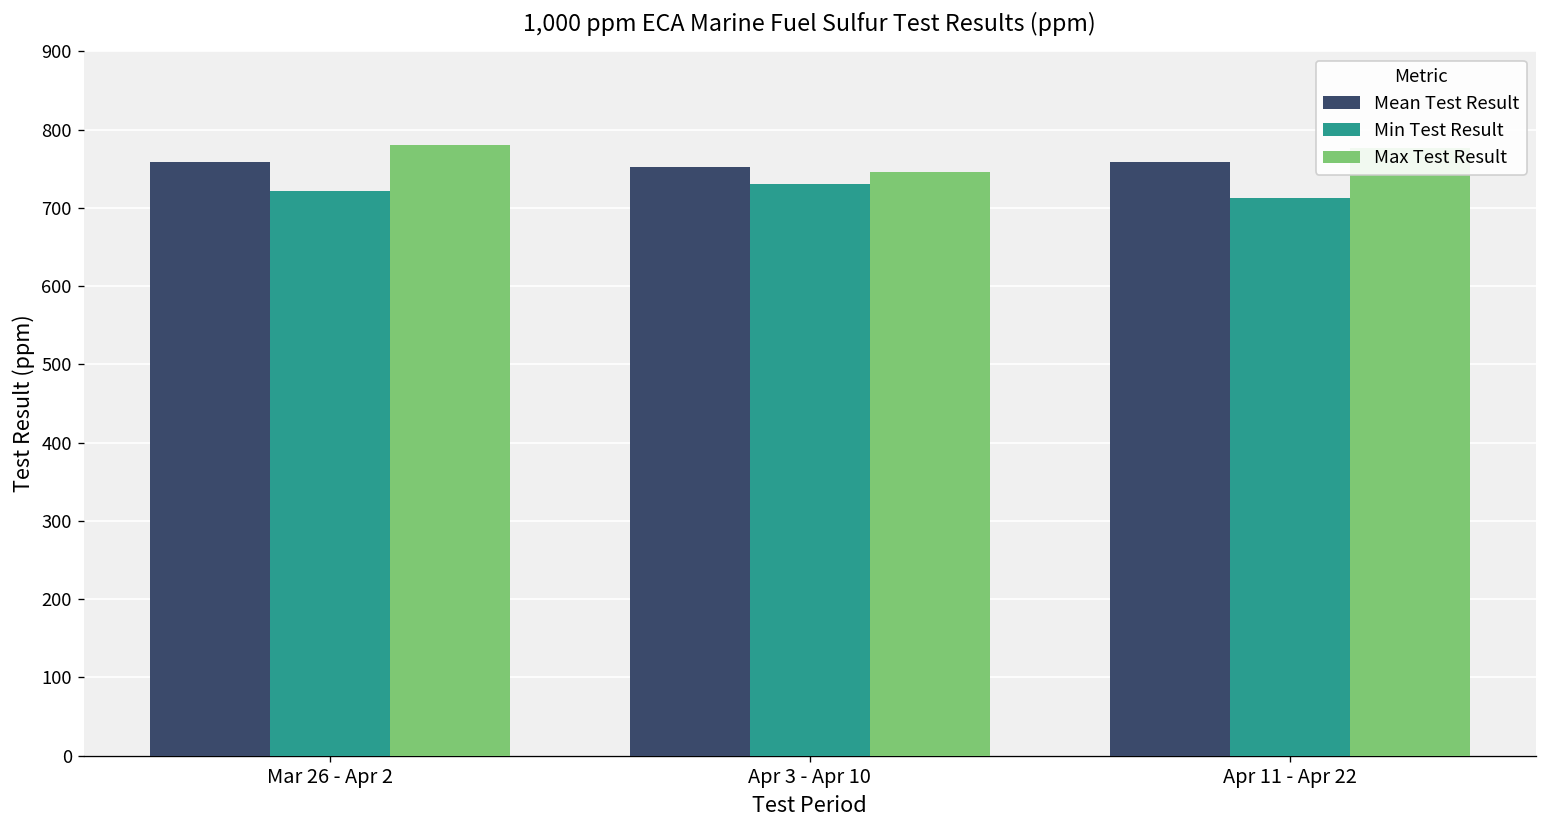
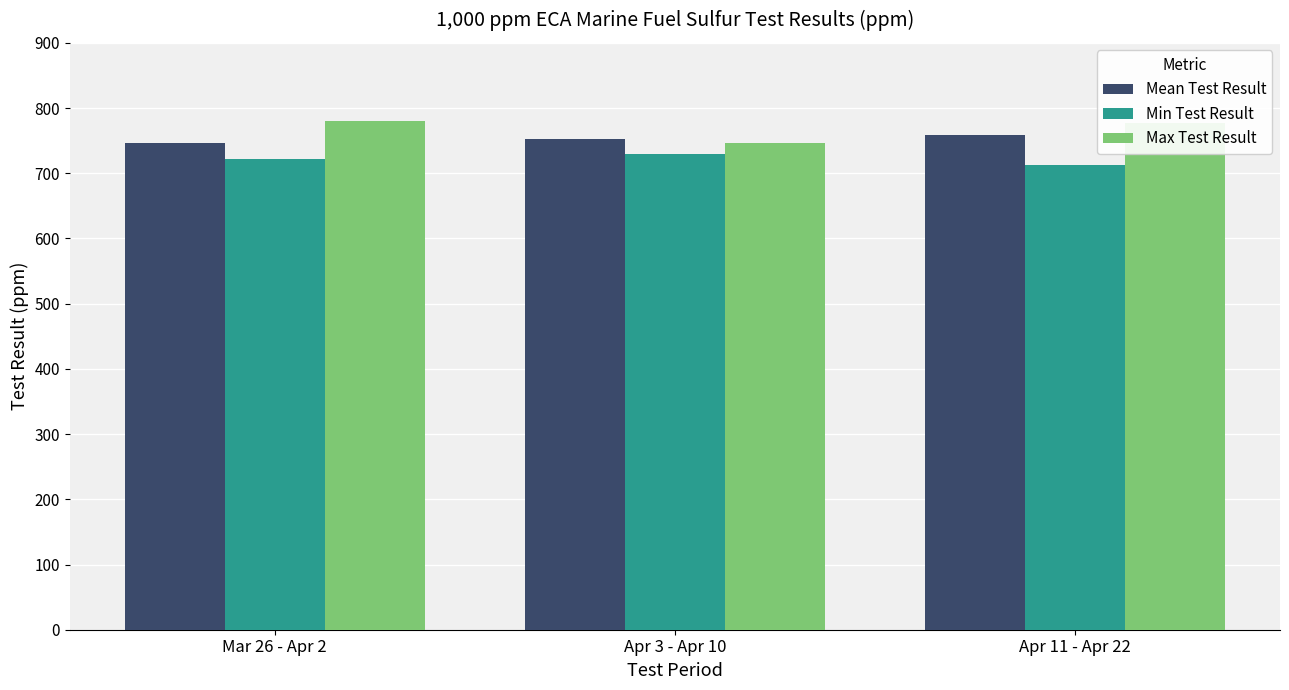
Mean Test Result, Mar 26 - Apr 2: 760 -> 750
